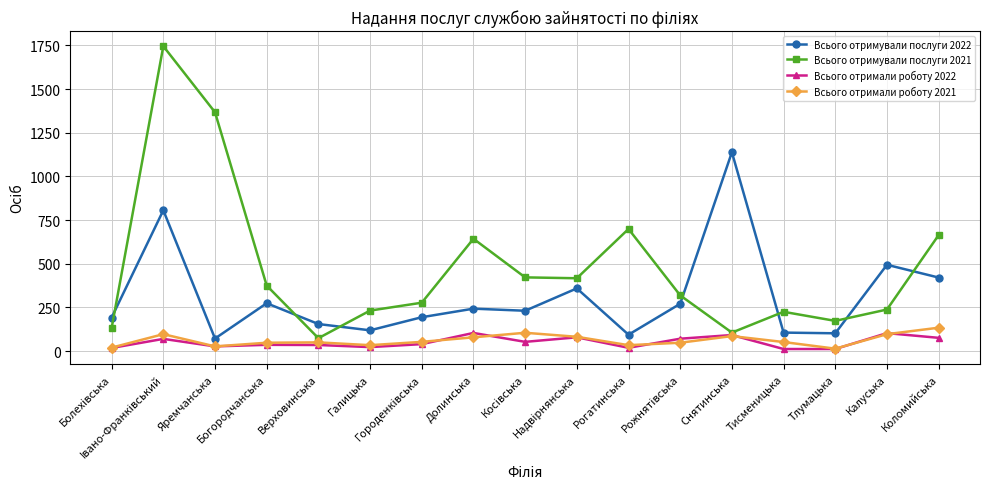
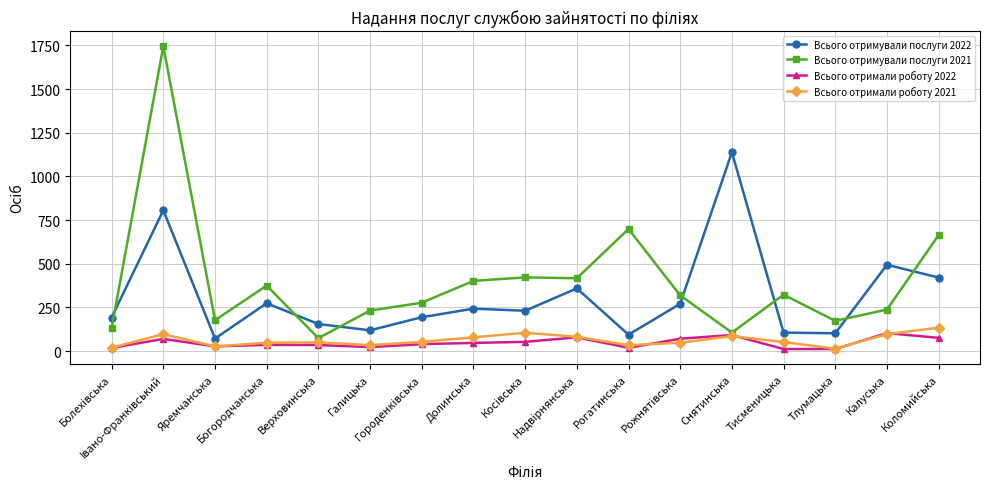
Всього отримували послуги 2021, Яремчанська: 1370 -> 180
Всього отримували послуги 2021, Долинська: 640 -> 400
Всього отримали роботу 2022, Долинська: 100 -> 50
Всього отримували послуги 2021, Тисменицька: 230 -> 320
